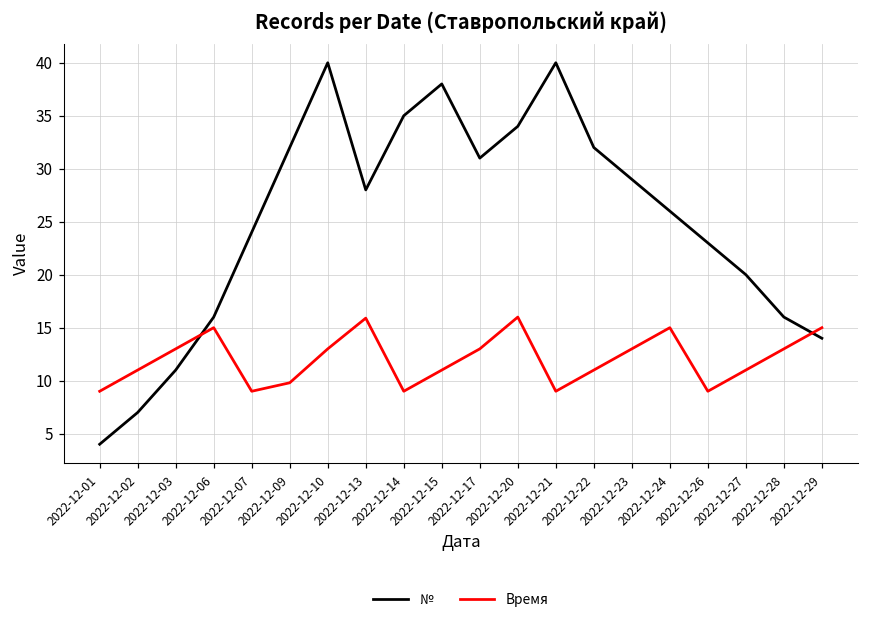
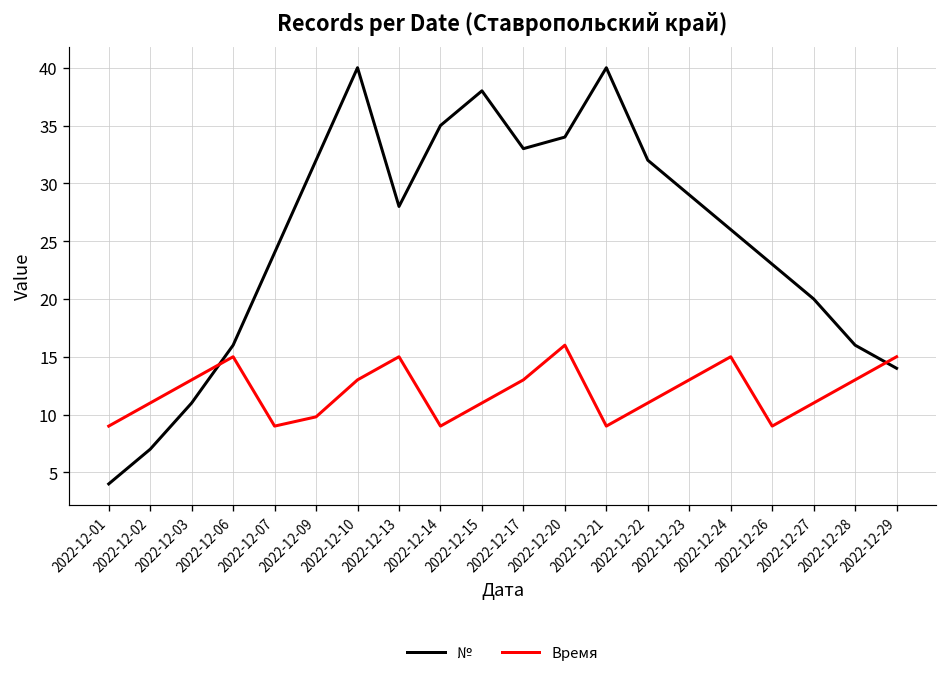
Время, 2022-12-13: 16 -> 15
№, 2022-12-17: 31 -> 33
